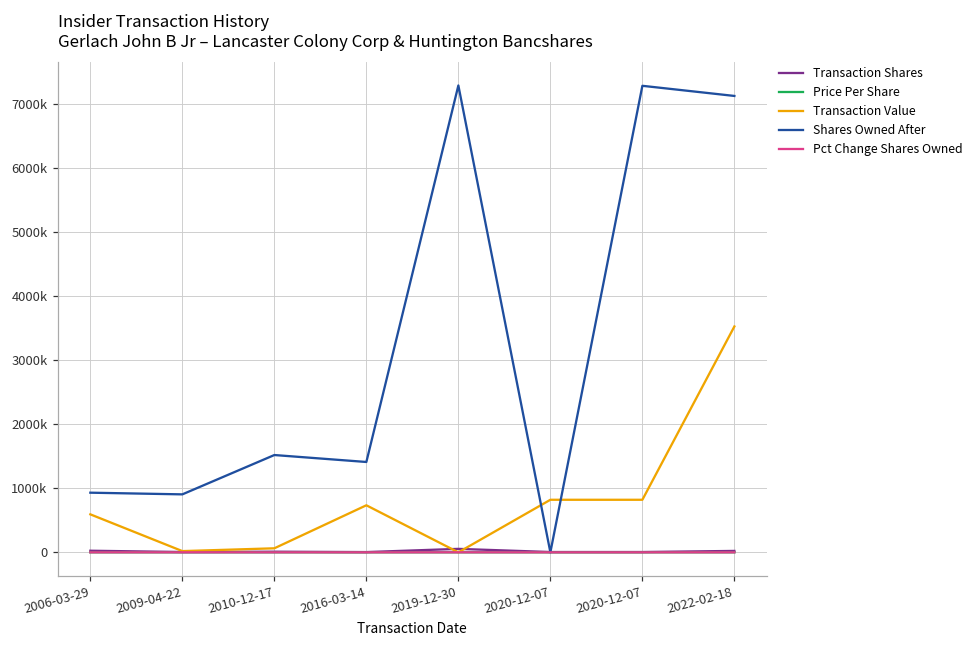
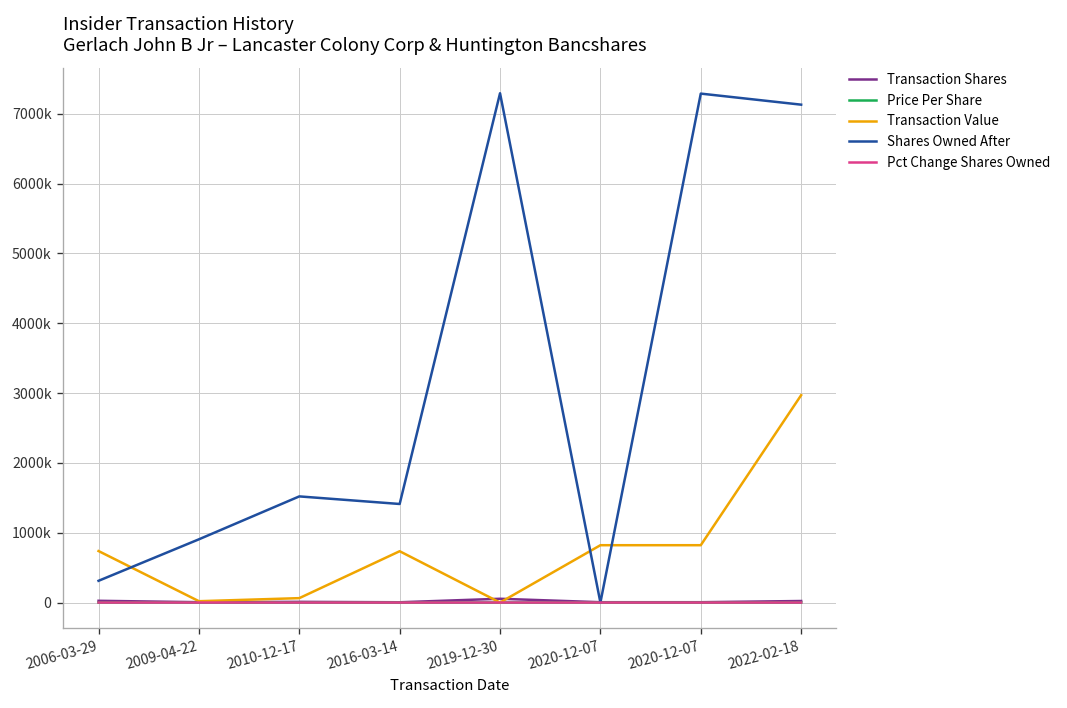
Transaction Value, 2006-03-29: 600000 -> 700000
Shares Owned After, 2006-03-29: 900000 -> 300000
Transaction Value, 2022-02-18: 3500000 -> 3000000
